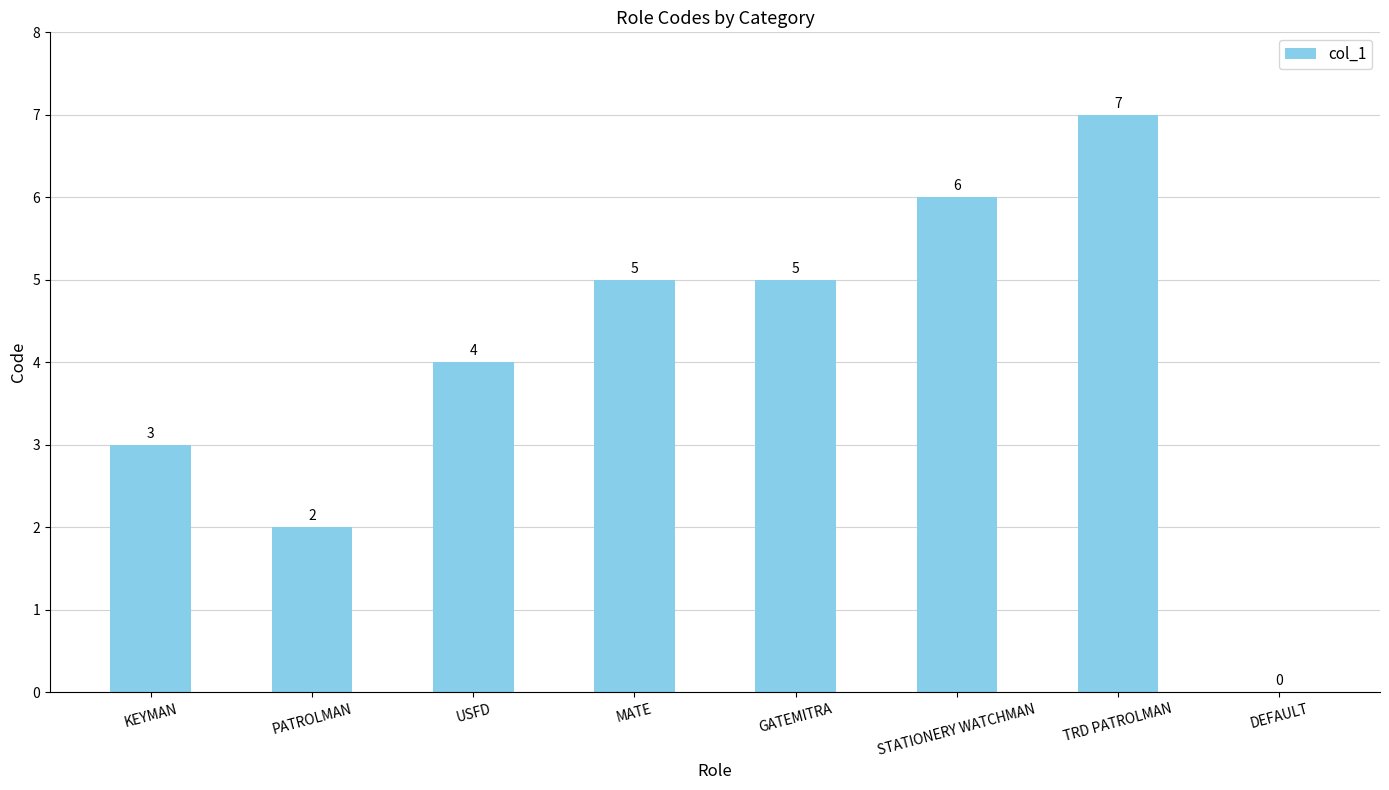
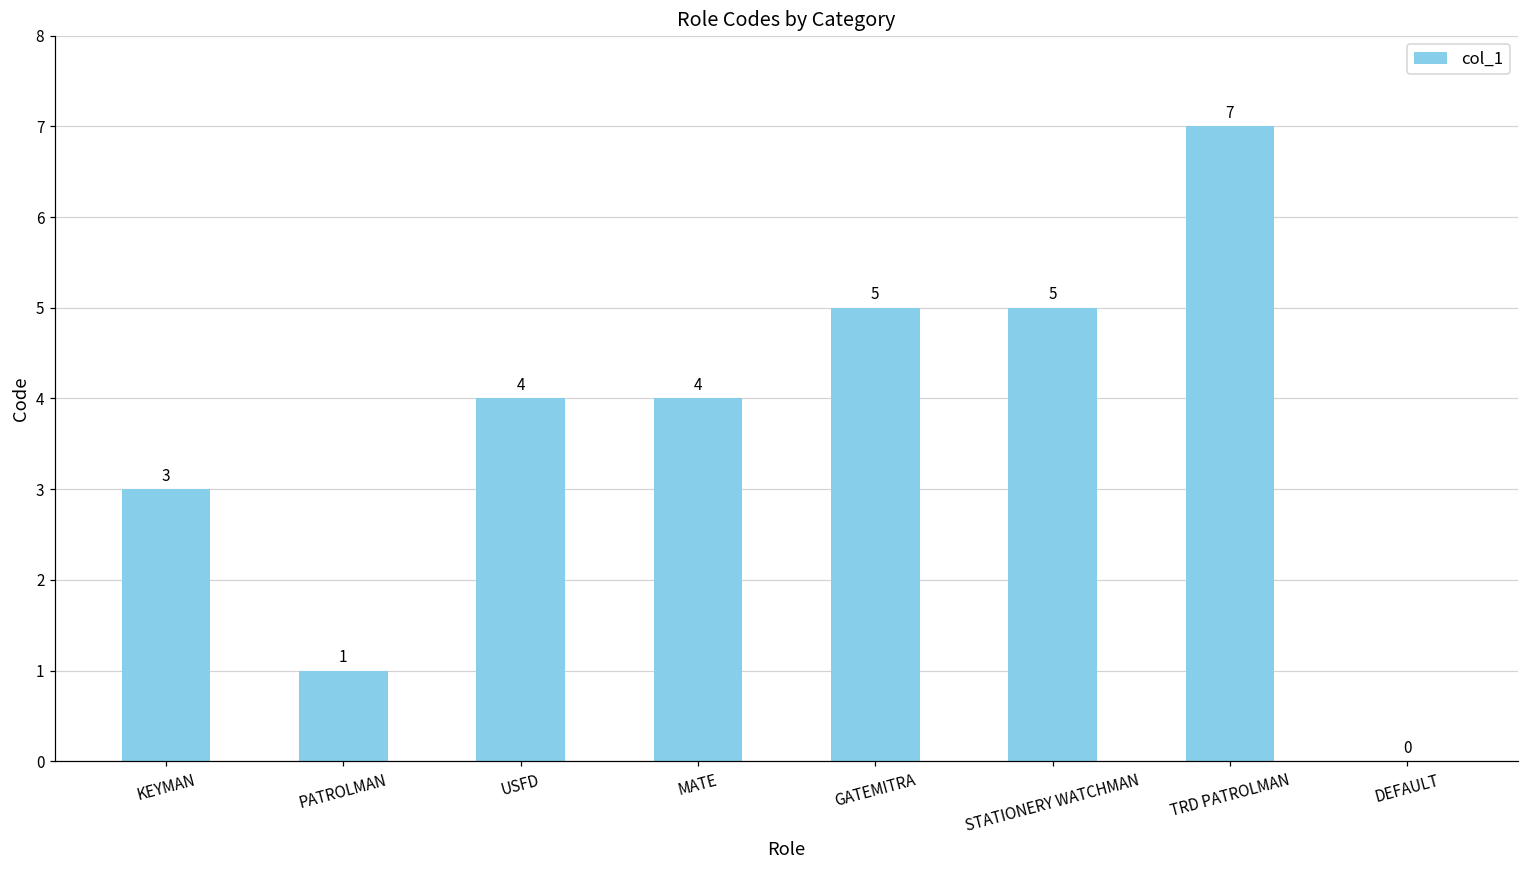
PATROLMAN: 2 -> 1
MATE: 5 -> 4
STATIONERY WATCHMAN: 6 -> 5
